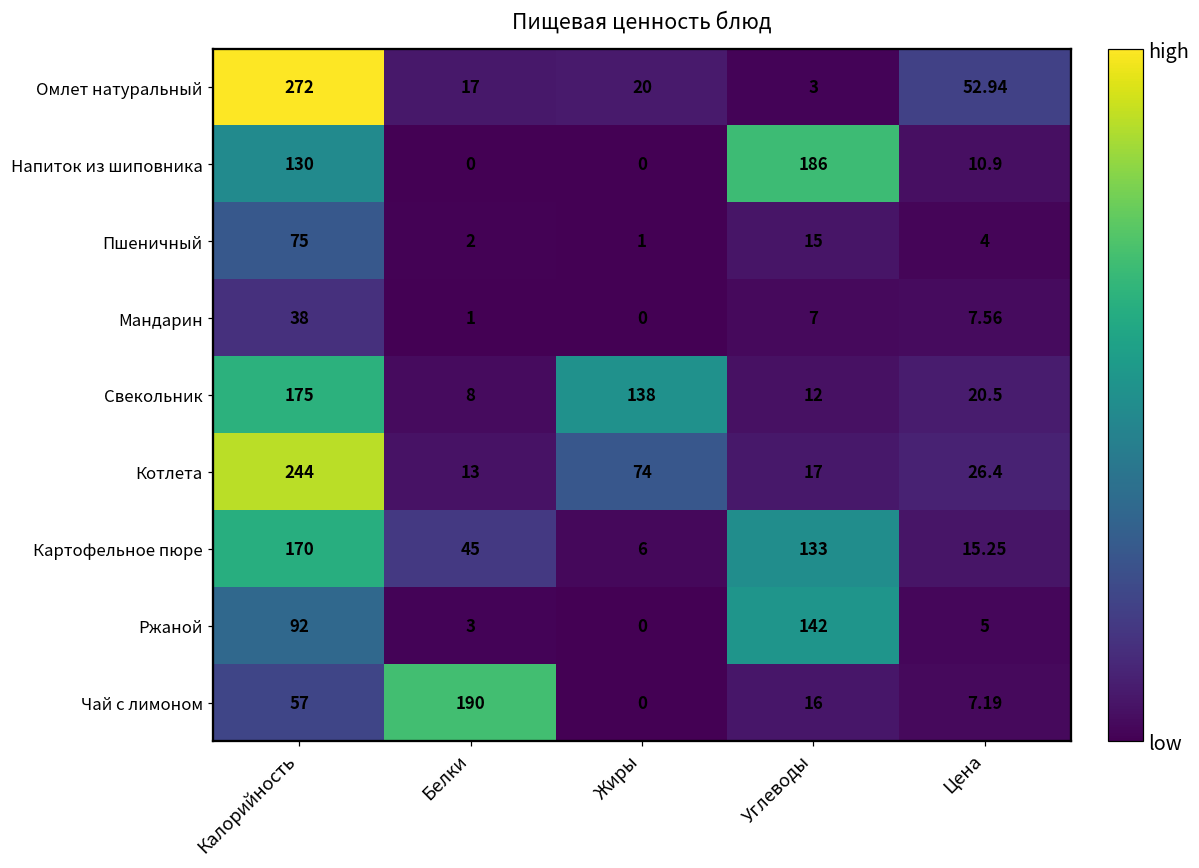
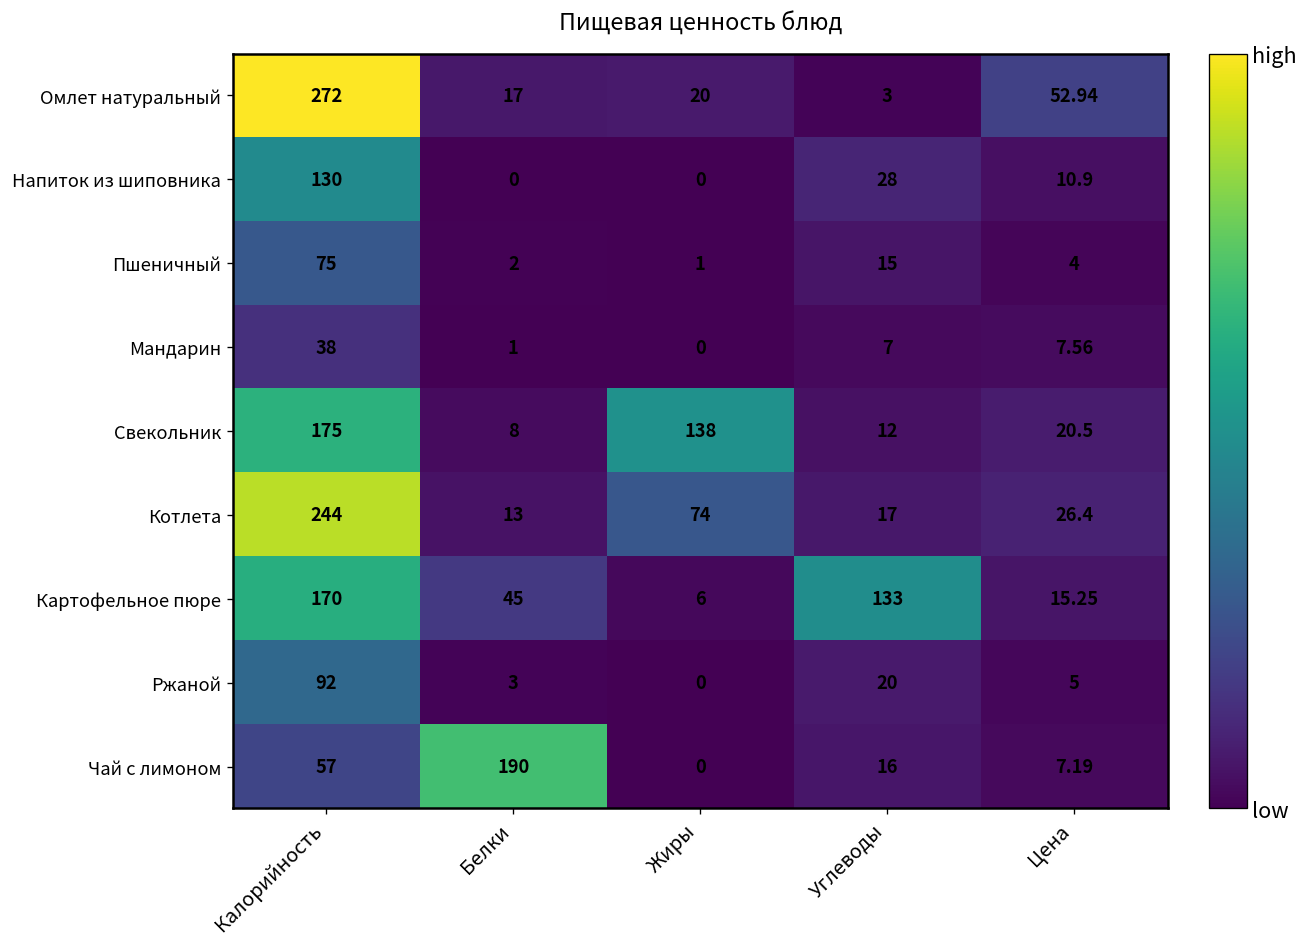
Напиток из шиповника, Углеводы: 186 -> 28
Ржаной, Углеводы: 142 -> 20
